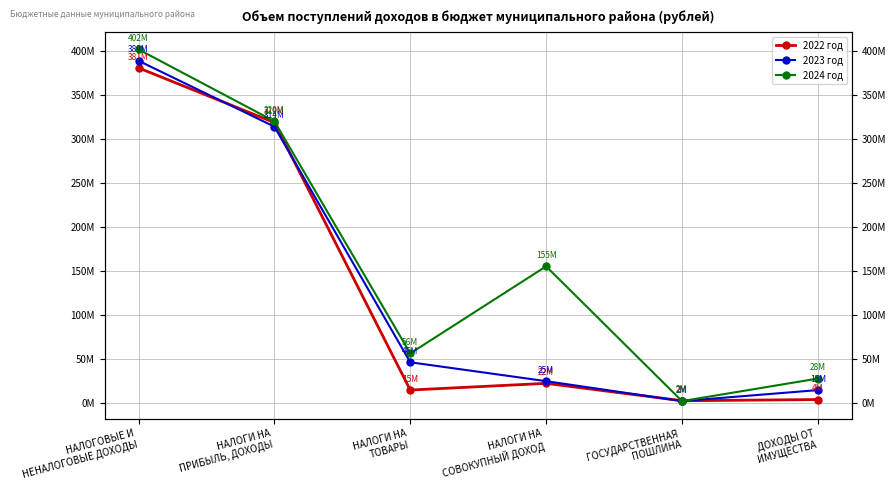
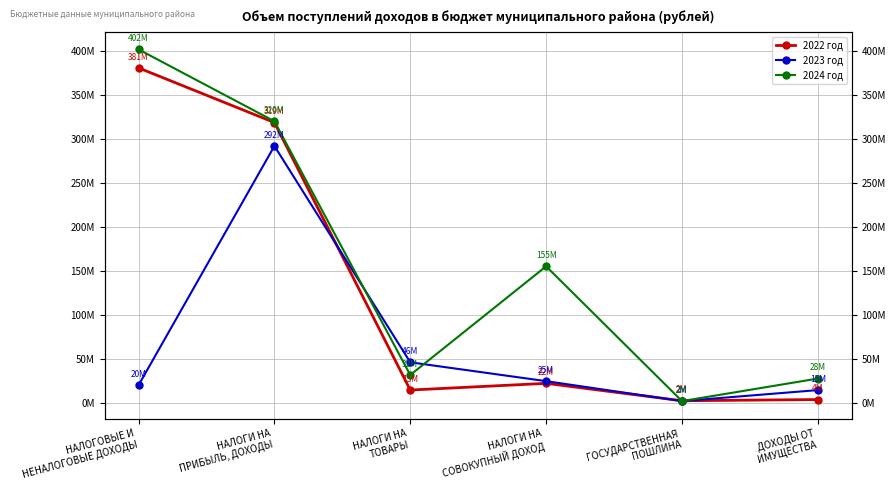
2023 год, НАЛОГОВЫЕ И НЕНАЛОГОВЫЕ ДОХОДЫ: 389M -> 20M
2023 год, НАЛОГИ НА ПРИБЫЛЬ, ДОХОДЫ: 314M -> 292M
2024 год, НАЛОГИ НА ТОВАРЫ: 56M -> 32M
